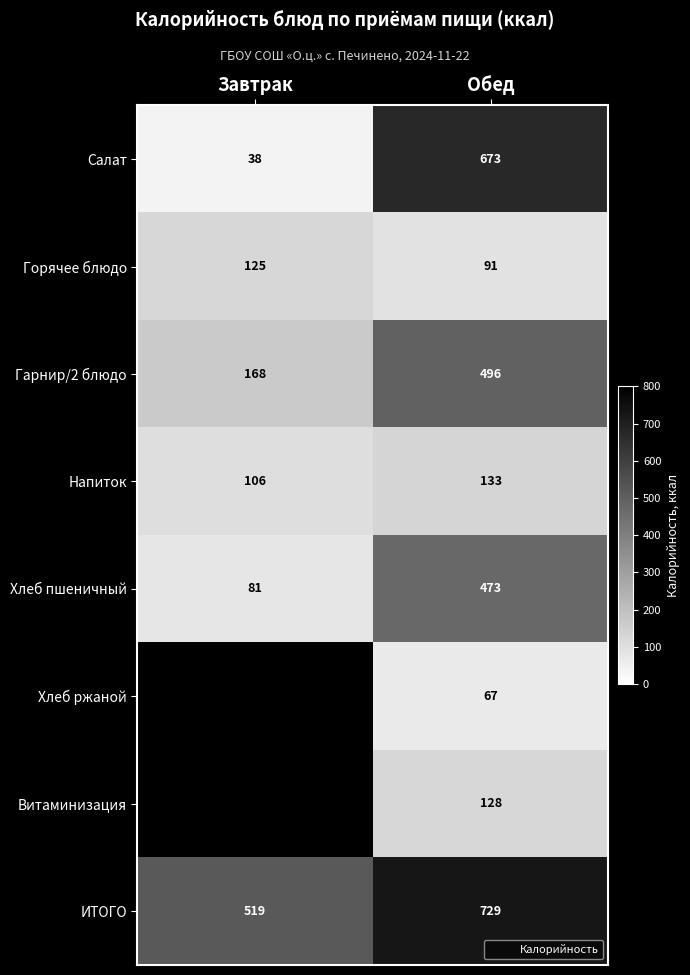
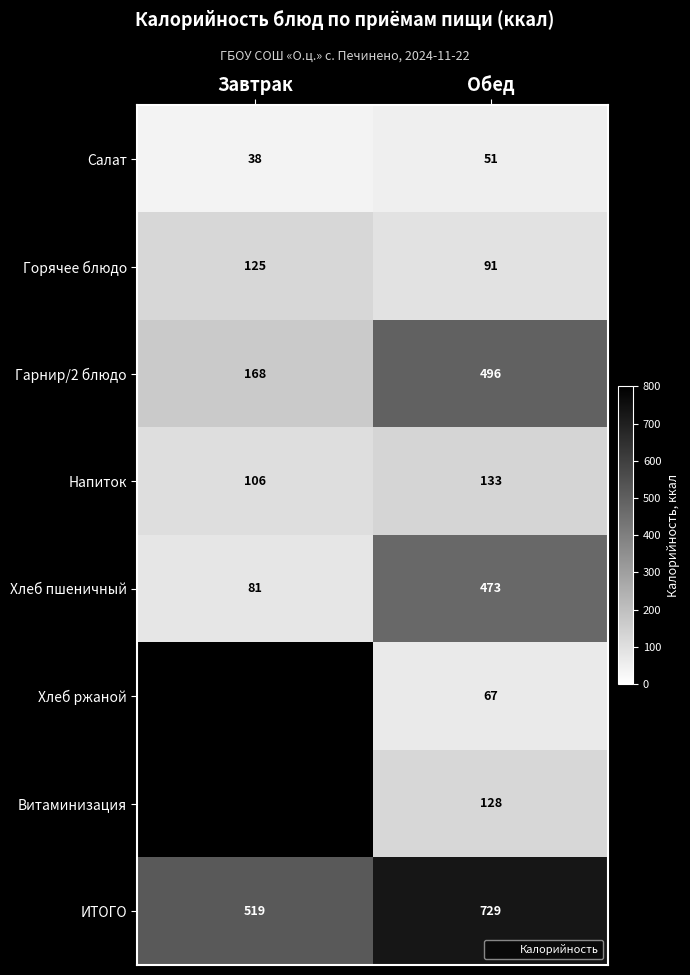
Салат, Обед: 673 -> 51
